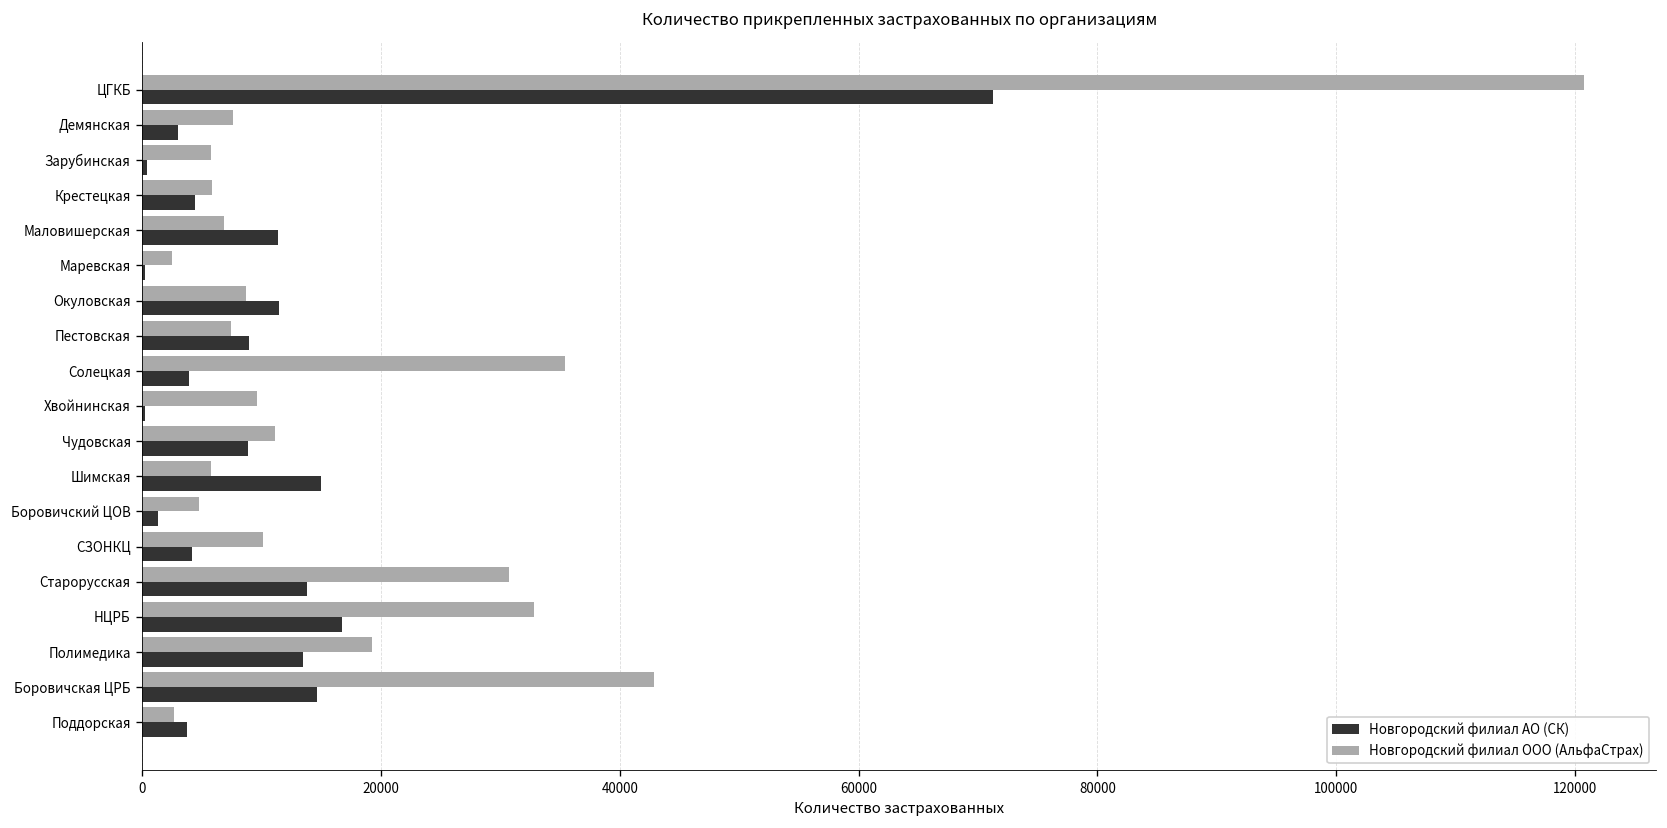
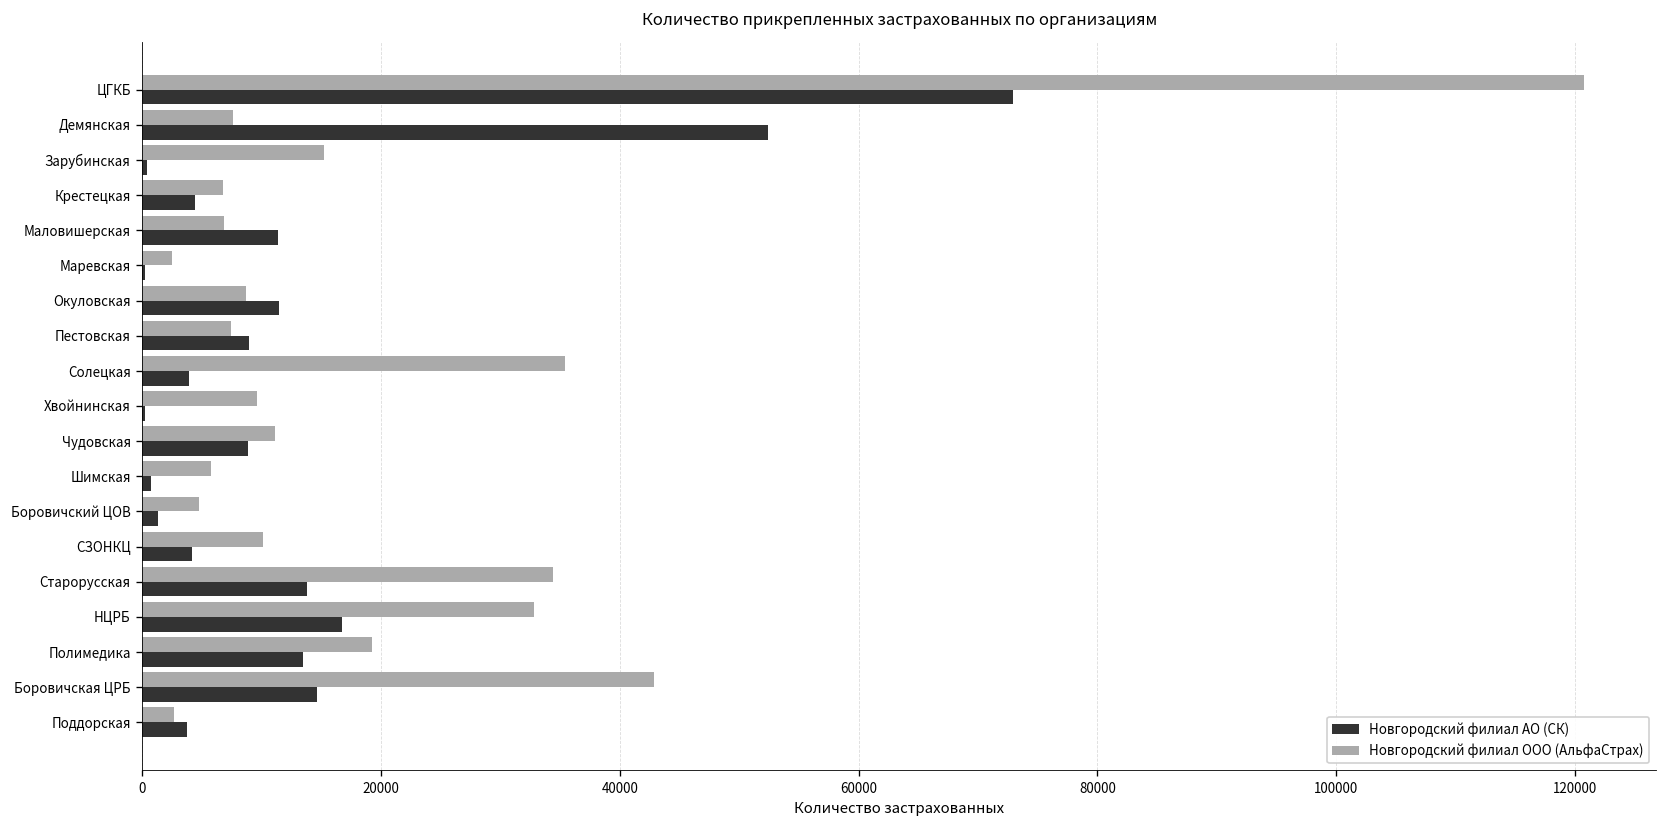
Новгородский филиал АО (СК), ЦГКБ: 71000 -> 73000
Новгородский филиал АО (СК), Демянская: 3000 -> 52000
Новгородский филиал ООО (АльфаСтрах), Зарубинская: 6000 -> 15000
Новгородский филиал ООО (АльфаСтрах), Крестецкая: 6000 -> 7000
Новгородский филиал АО (СК), Шимская: 15000 -> 1000
Новгородский филиал ООО (АльфаСтрах), Старорусская: 31000 -> 34000
